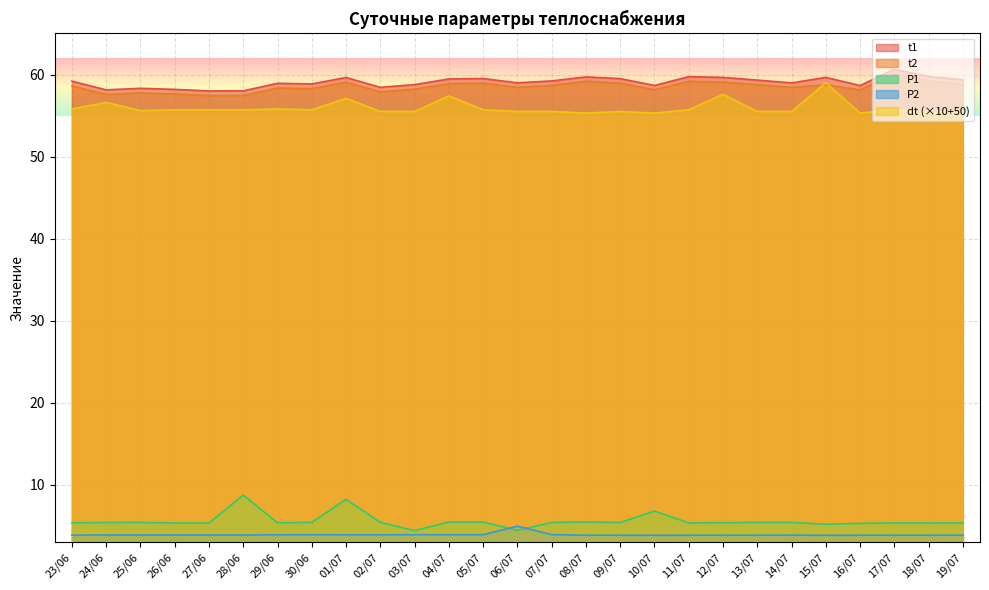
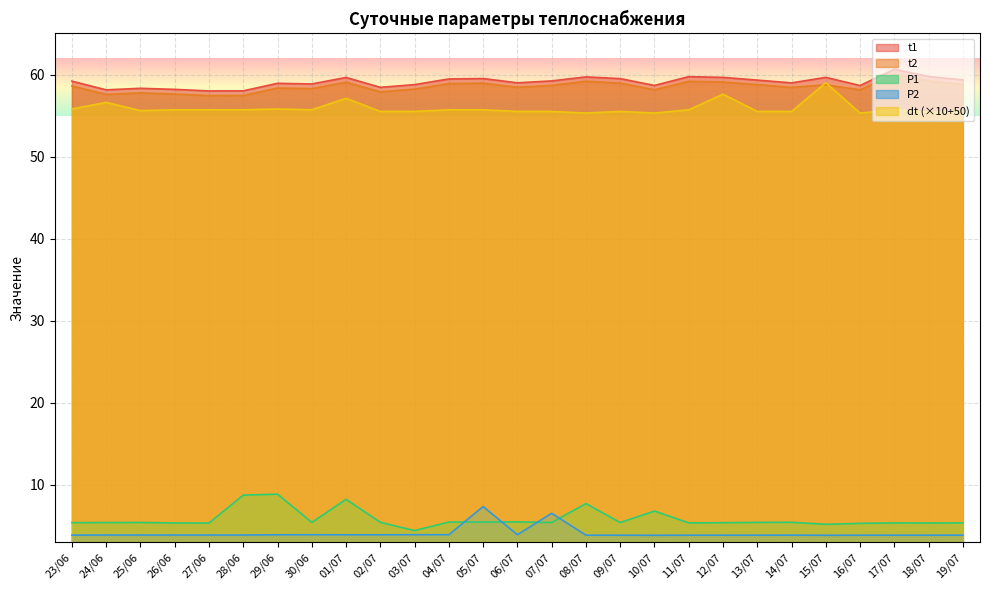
P1, 29/06: 5 -> 9
dt (×10+50), 04/07: 57 -> 56
P2, 05/07: 4 -> 7
P1, 06/07: 4 -> 5
P2, 06/07: 5 -> 4
P2, 07/07: 4 -> 7
P1, 08/07: 5 -> 8
